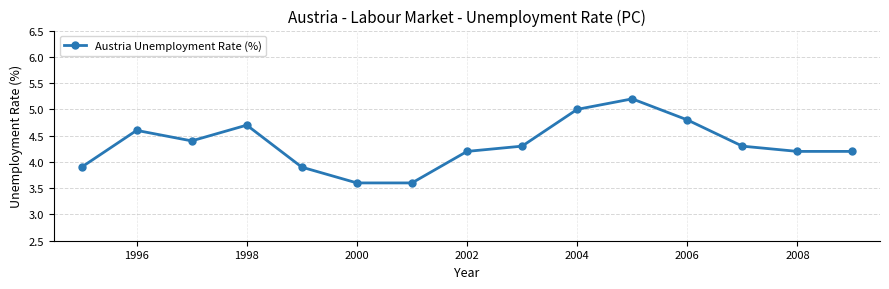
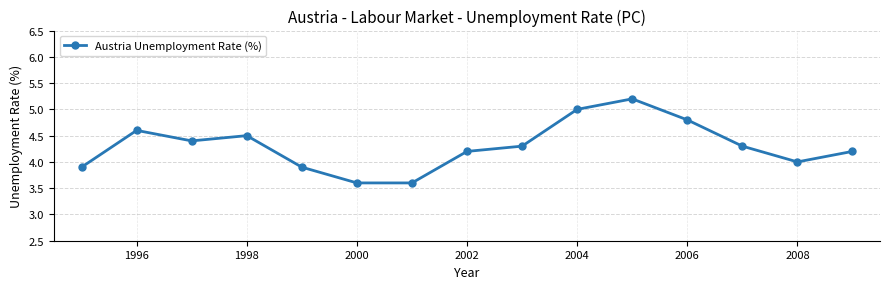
1998: 4.7 -> 4.5
2008: 4.2 -> 4.0
